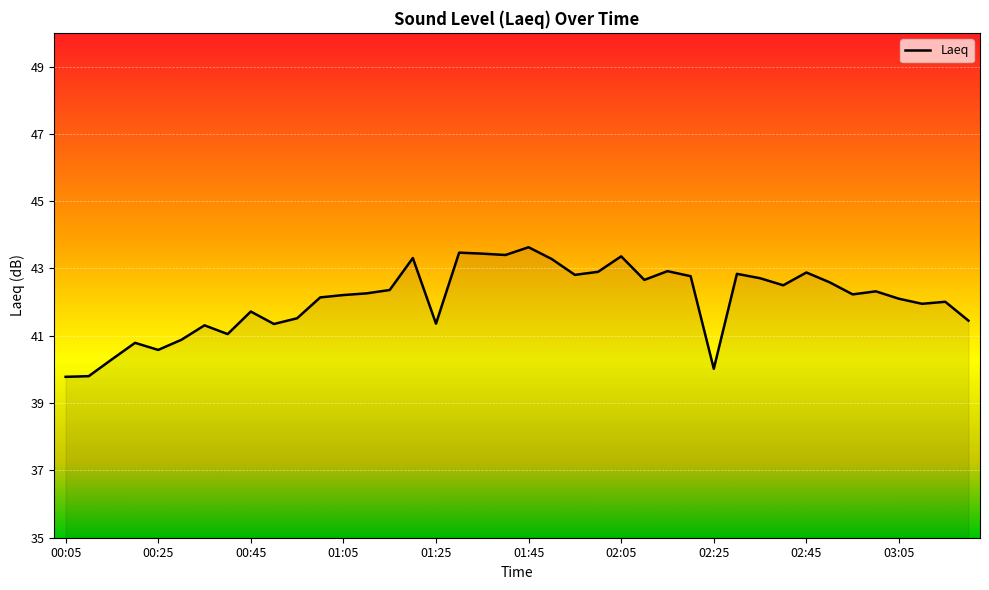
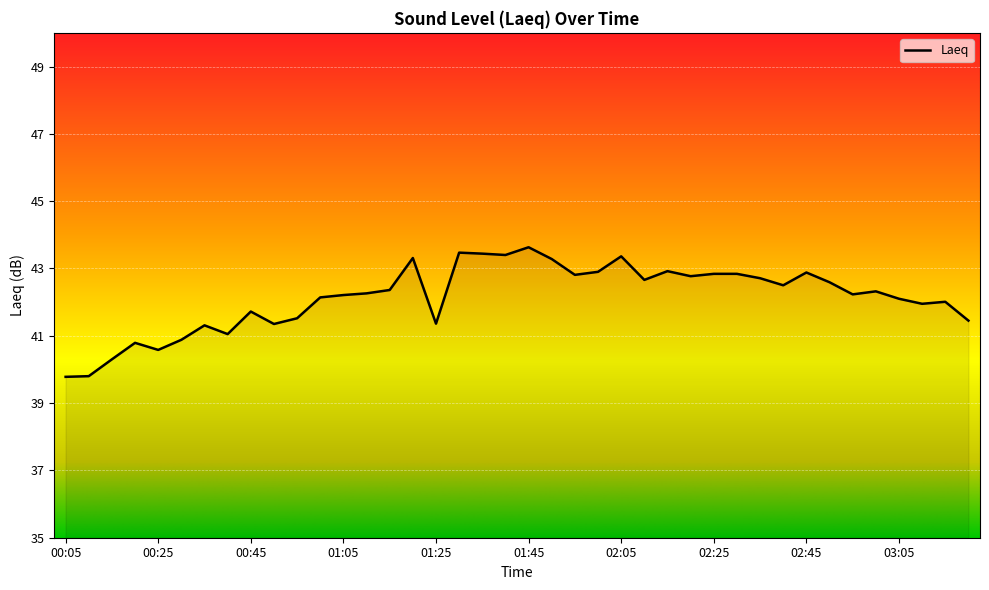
02:25: 40.0 -> 42.8
